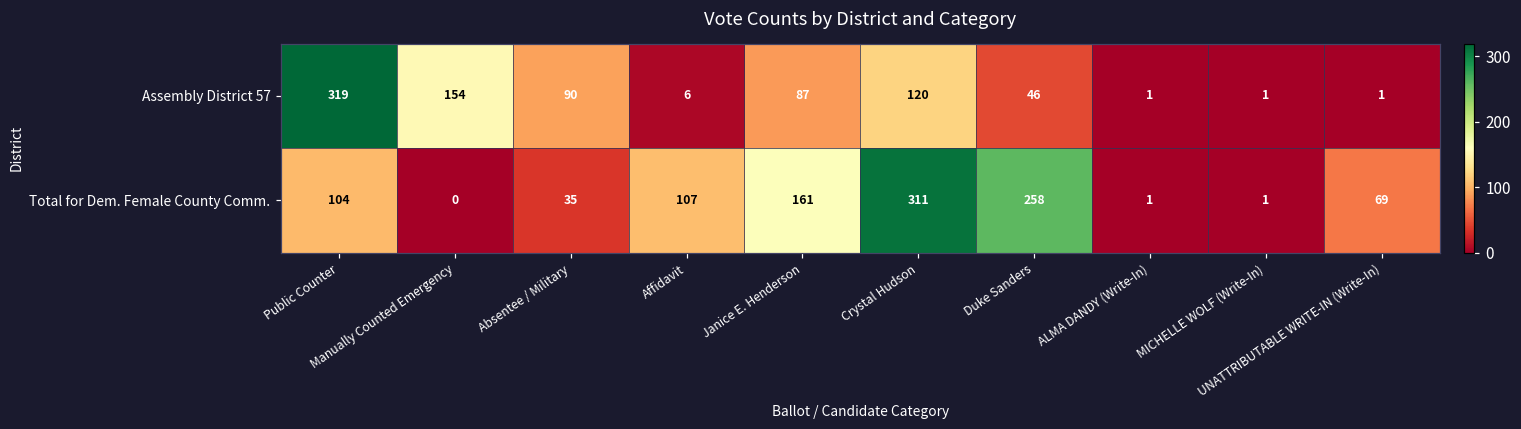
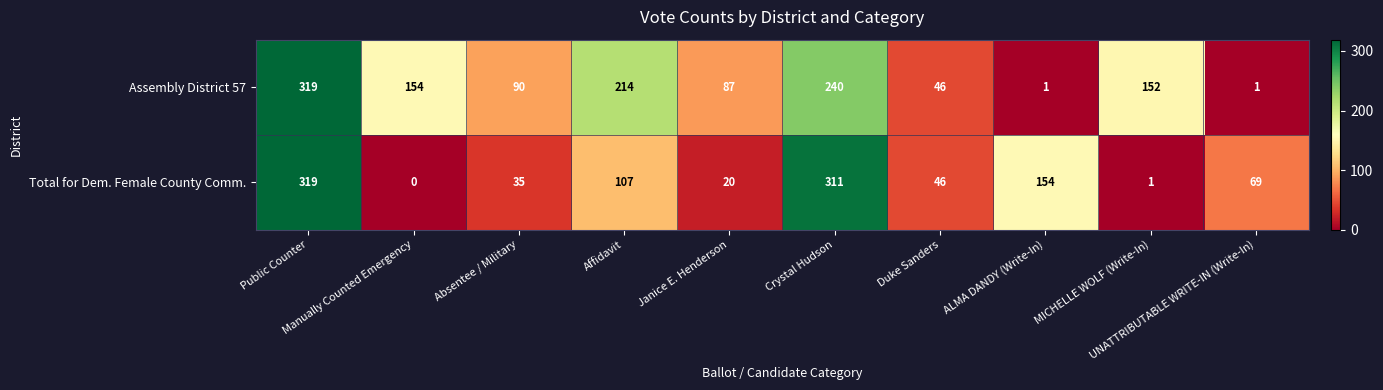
Assembly District 57, Affidavit: 6 -> 214
Assembly District 57, Crystal Hudson: 120 -> 240
Assembly District 57, MICHELLE WOLF (Write-In): 1 -> 152
Total for Dem. Female County Comm., Public Counter: 104 -> 319
Total for Dem. Female County Comm., Janice E. Henderson: 161 -> 20
Total for Dem. Female County Comm., Duke Sanders: 258 -> 46
Total for Dem. Female County Comm., ALMA DANDY (Write-In): 1 -> 154
